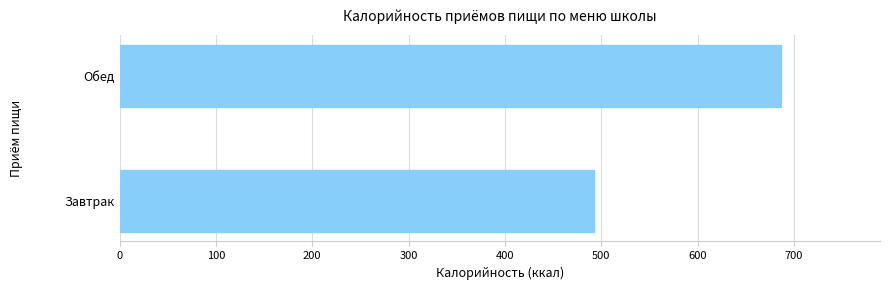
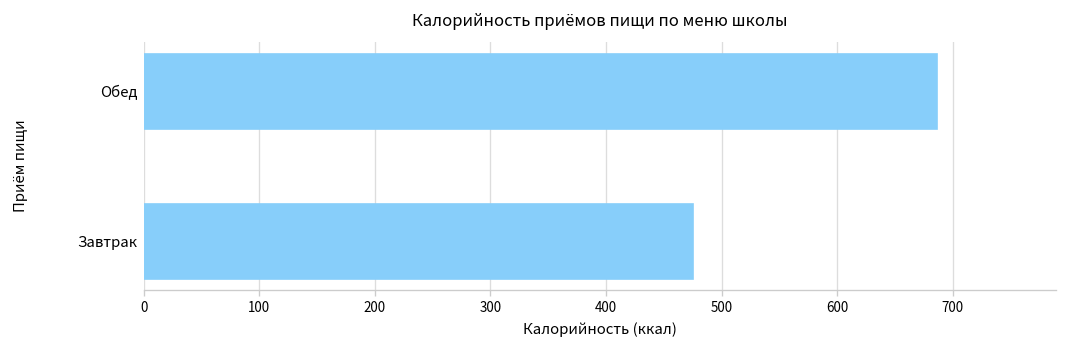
Завтрак: 490 -> 480
